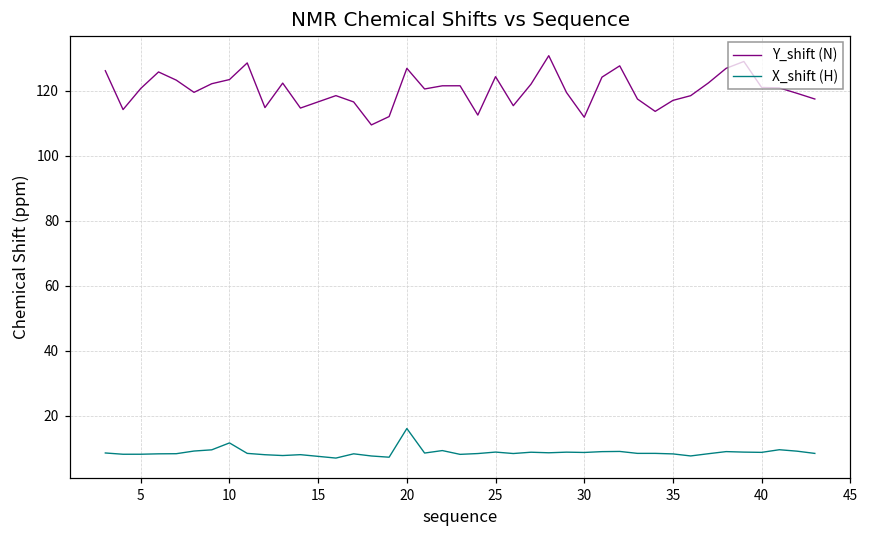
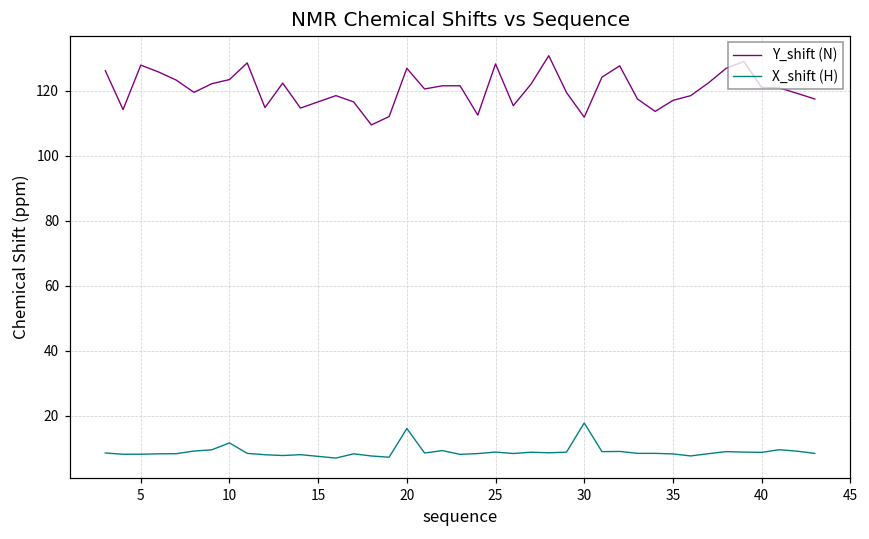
Y_shift (N), 5: 121 -> 128
Y_shift (N), 25: 124 -> 128
X_shift (H), 30: 9 -> 18
